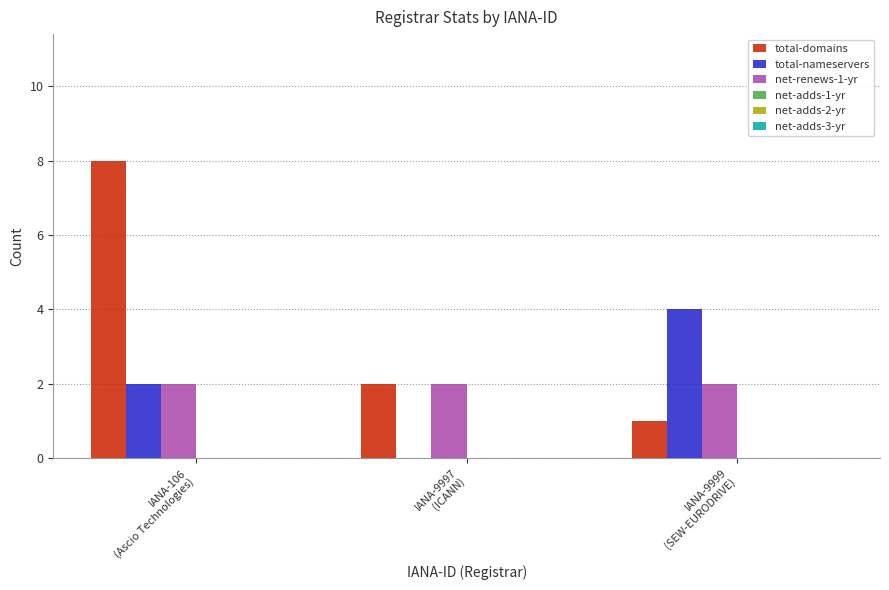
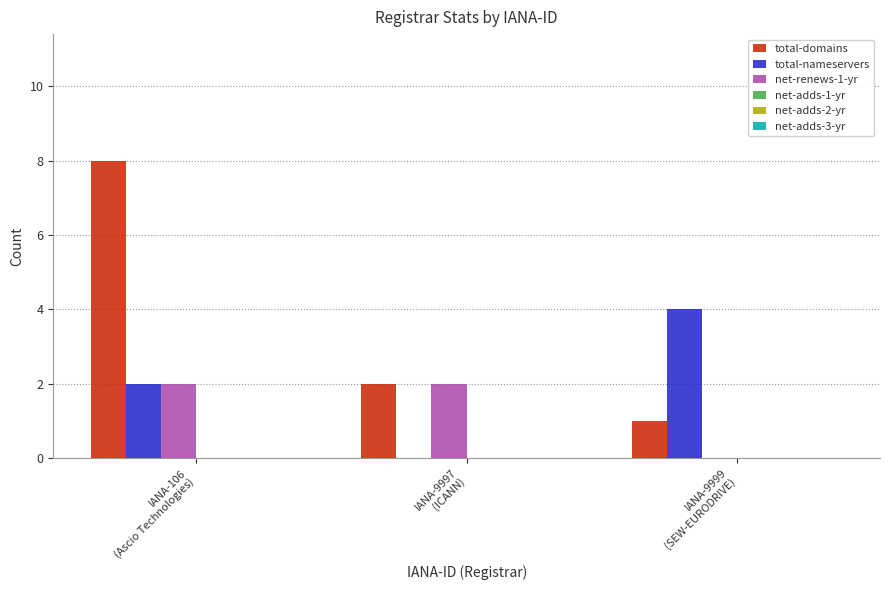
net-renews-1-yr, IANA-9999 (SEW-EURODRIVE): 2 -> 0
